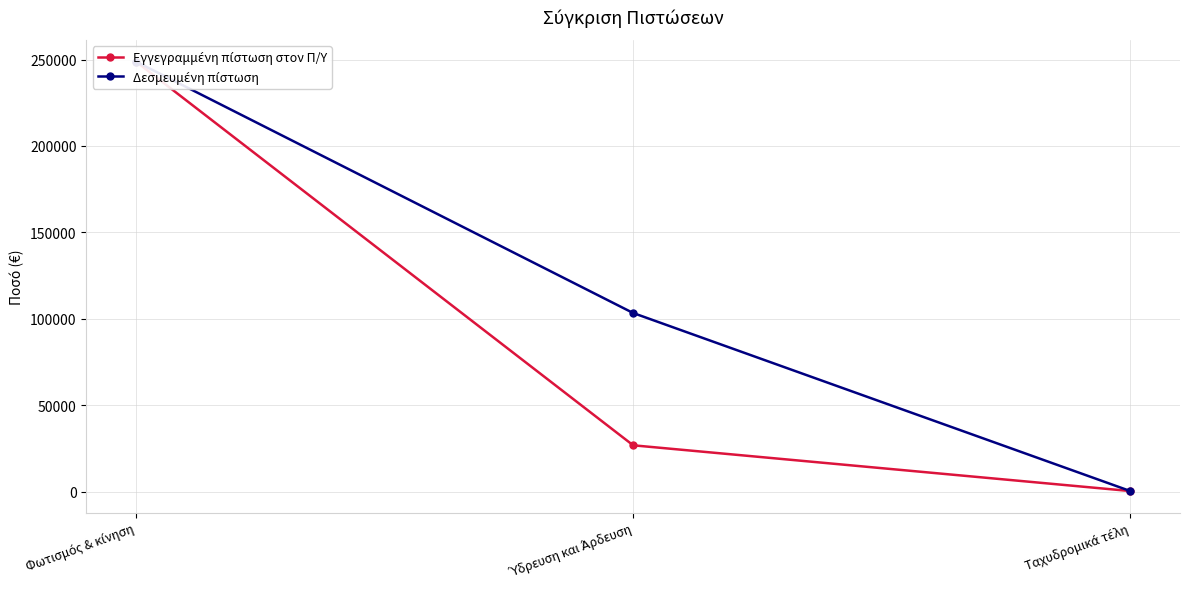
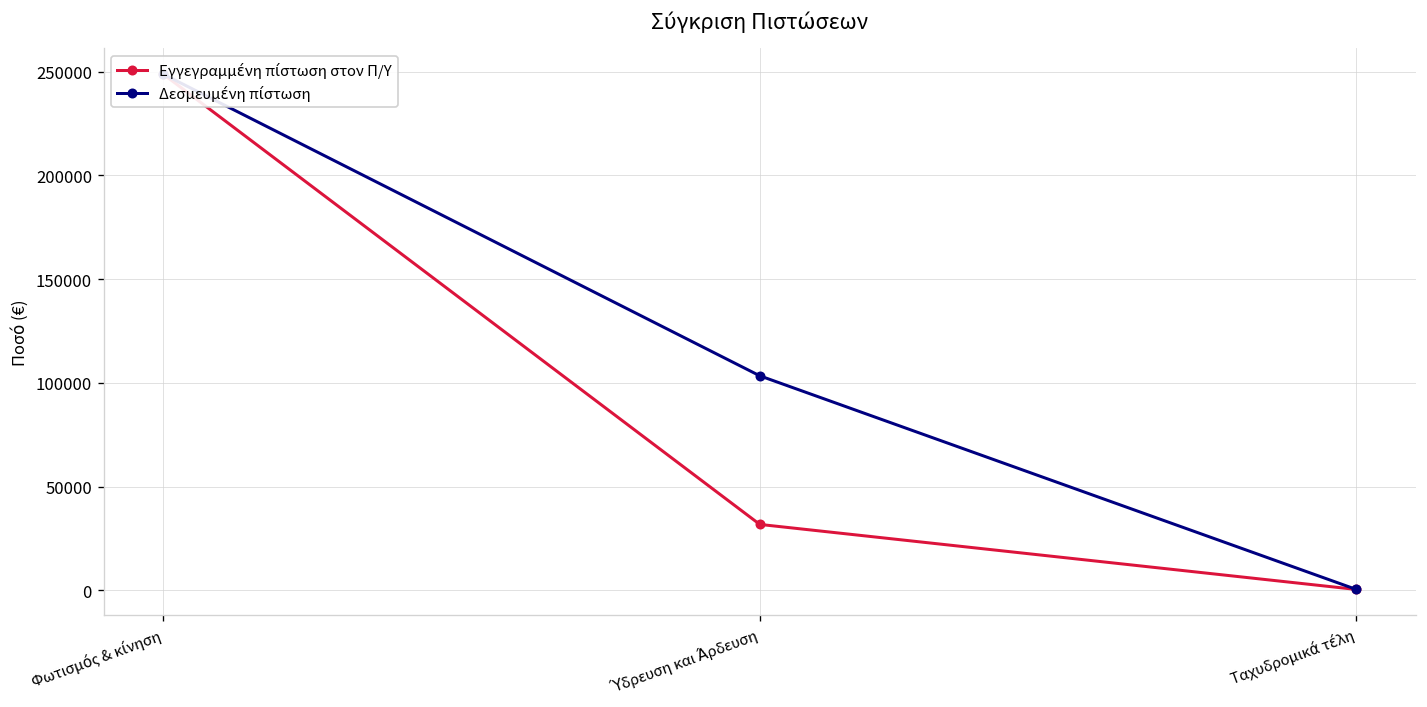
Εγγεγραμμένη πίστωση στον Π/Υ, Ύδρευση και Άρδευση: 27000 -> 32000
